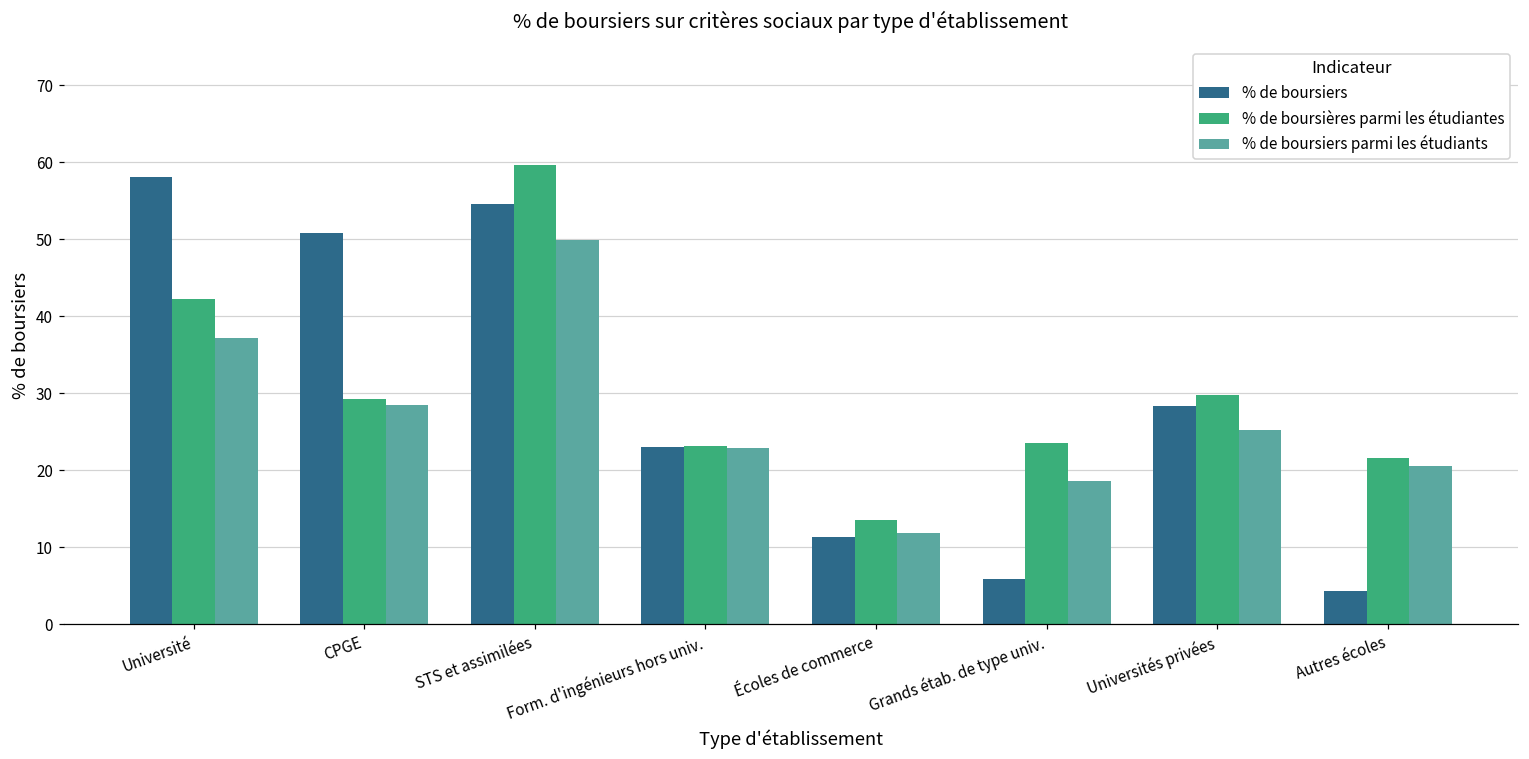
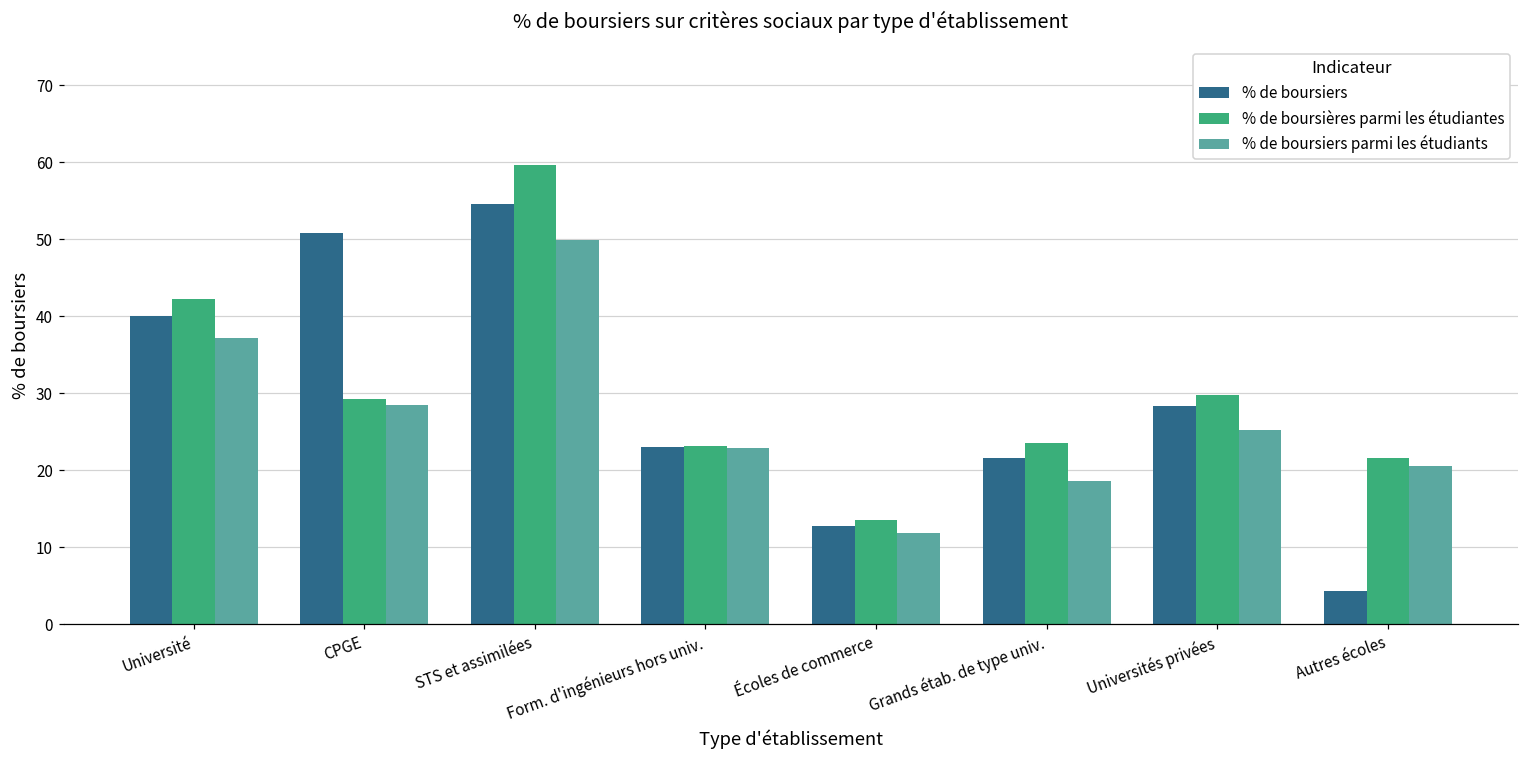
% de boursiers, Université: 58 -> 40
% de boursiers, Écoles de commerce: 11 -> 13
% de boursiers, Grands étab. de type univ.: 6 -> 22
